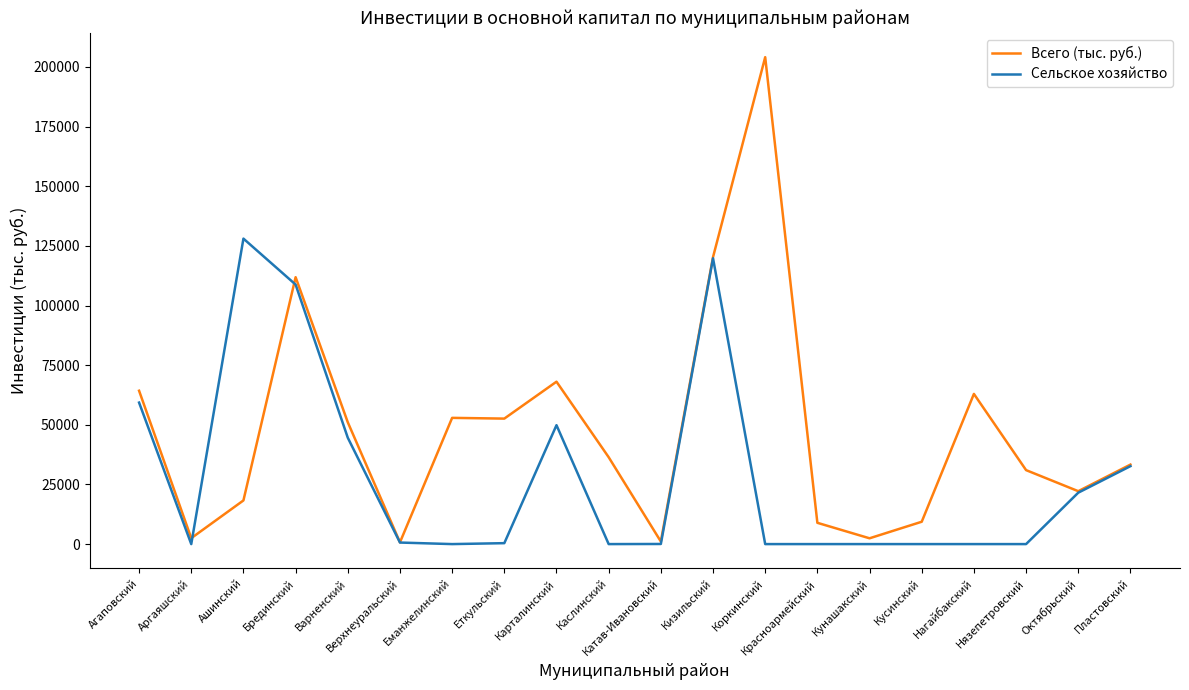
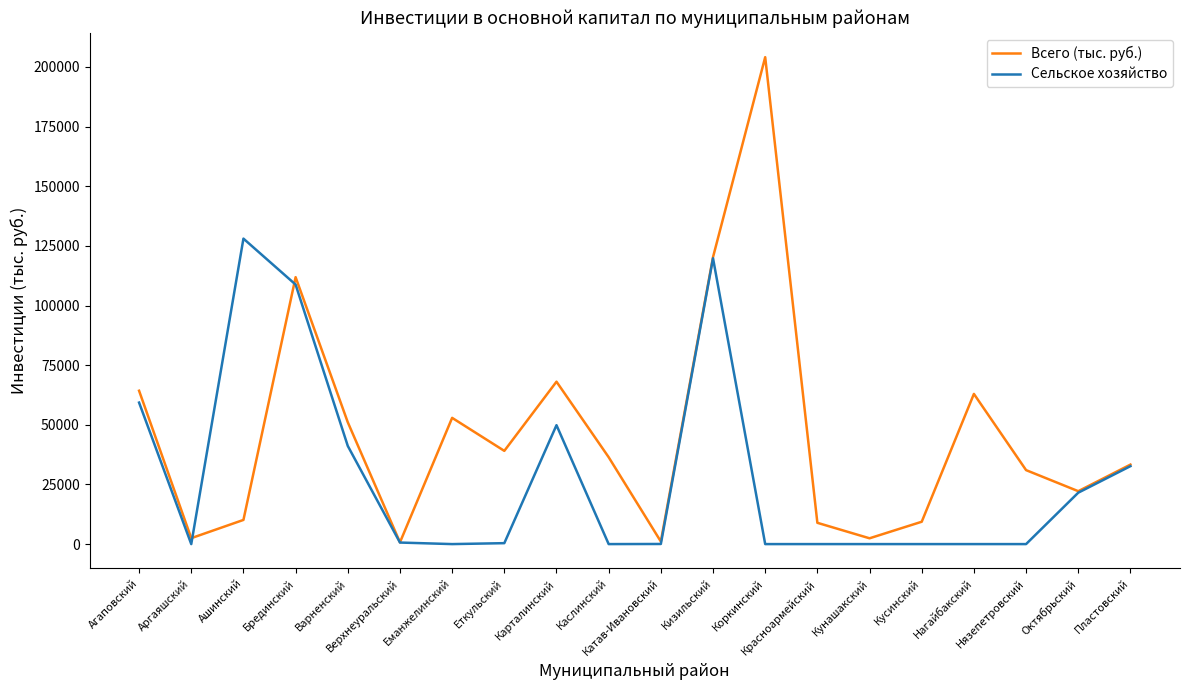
Всего (тыс. руб.), Ашинский: 18000 -> 10000
Сельское хозяйство, Варненский: 45000 -> 41000
Всего (тыс. руб.), Еткульский: 53000 -> 39000
